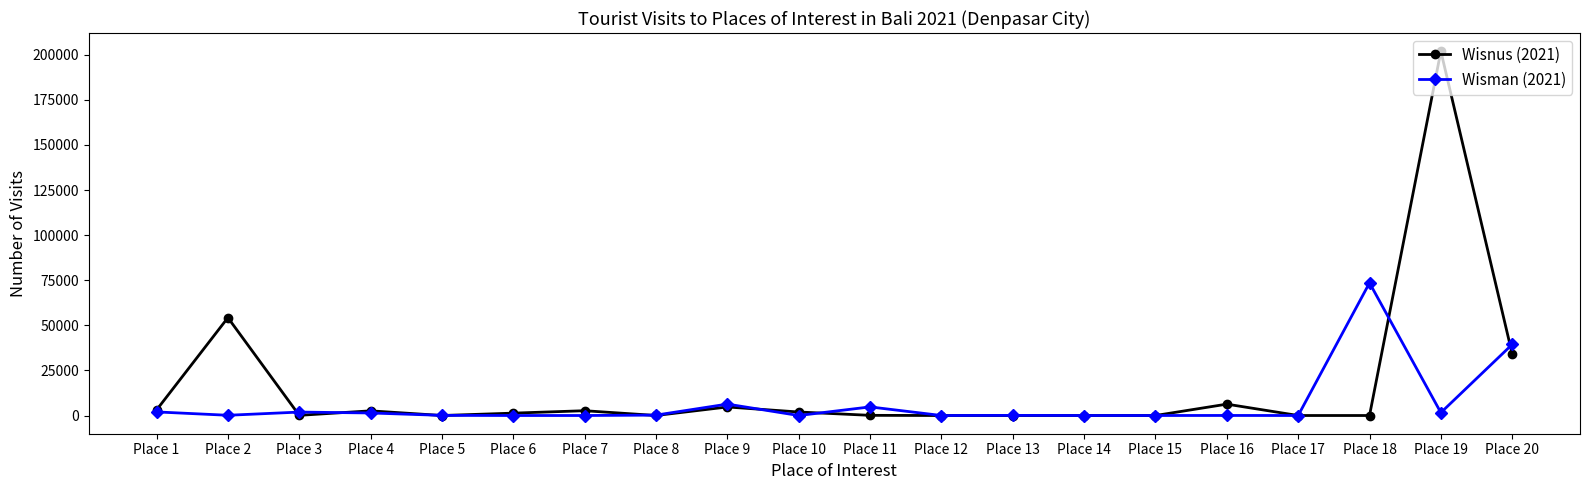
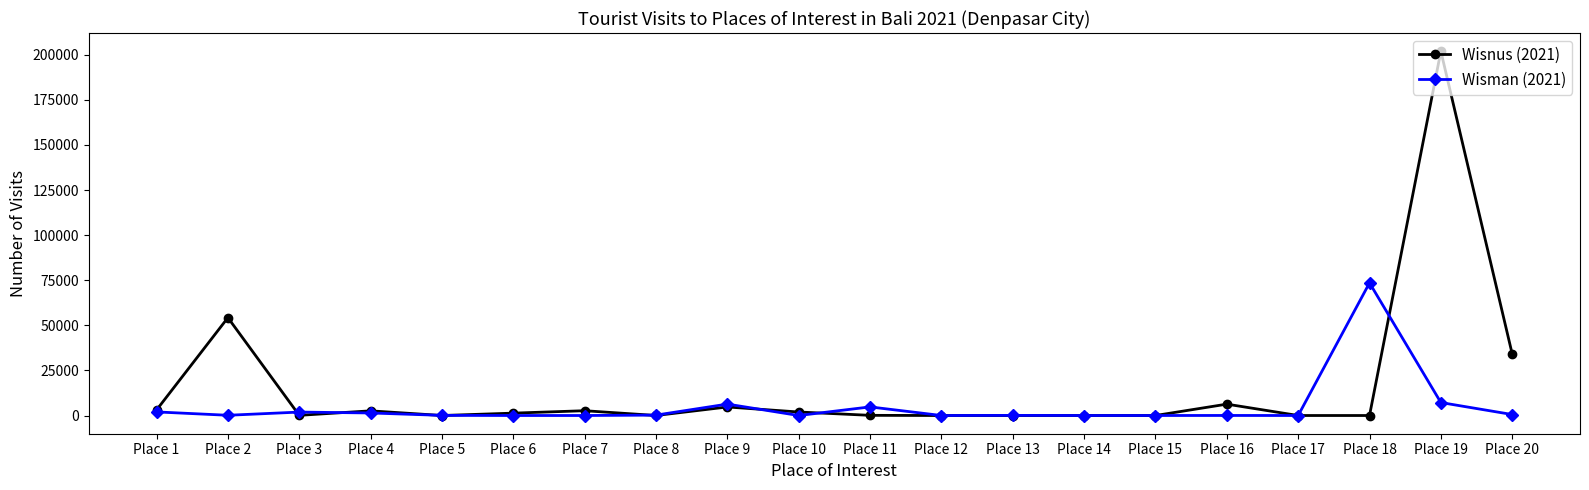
Wisman (2021), Place 19: 2000 -> 7000
Wisman (2021), Place 20: 39000 -> 1000
